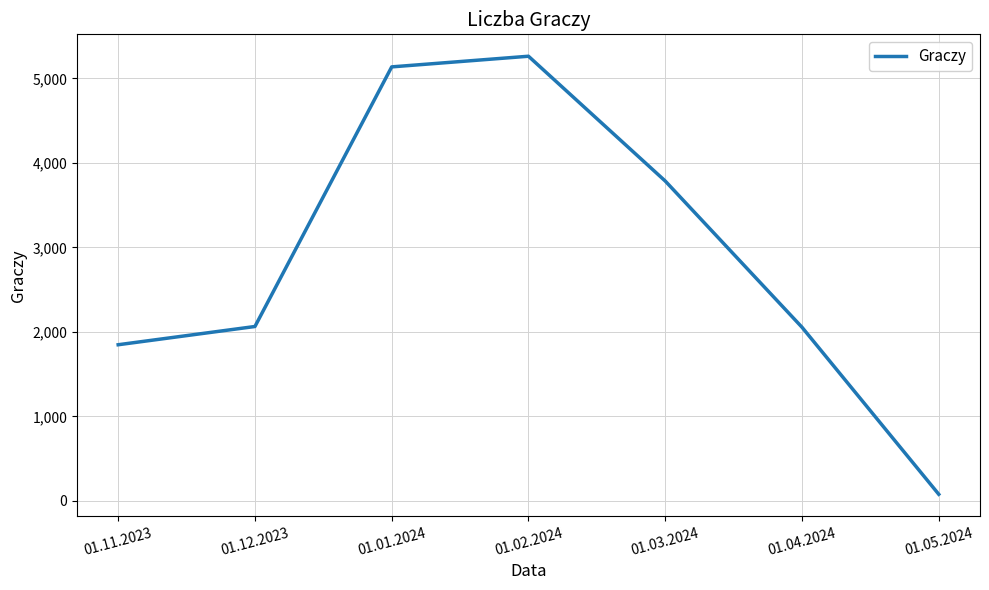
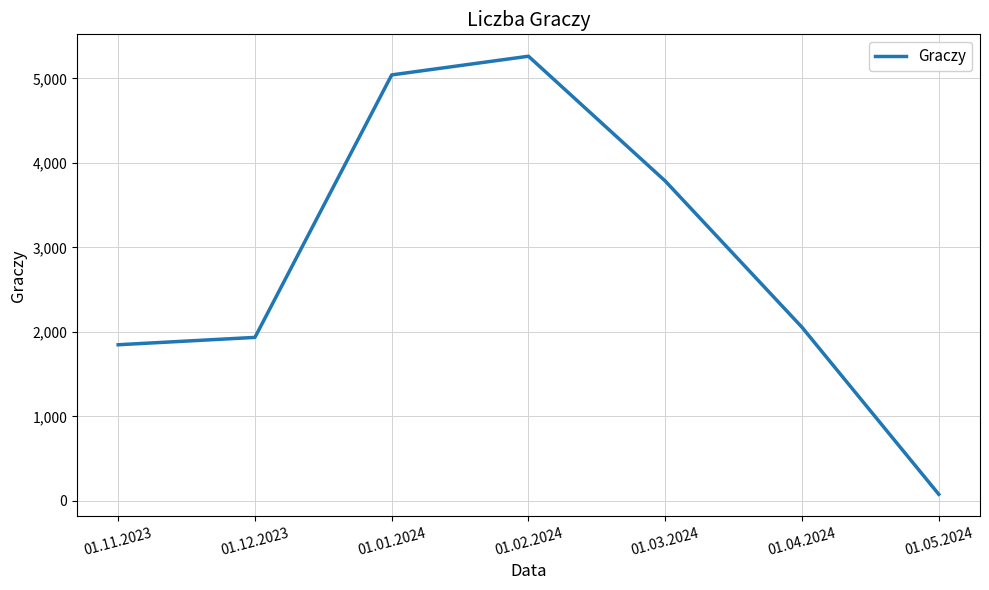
01.12.2023: 2,100 -> 1,900
01.01.2024: 5,100 -> 5,000
